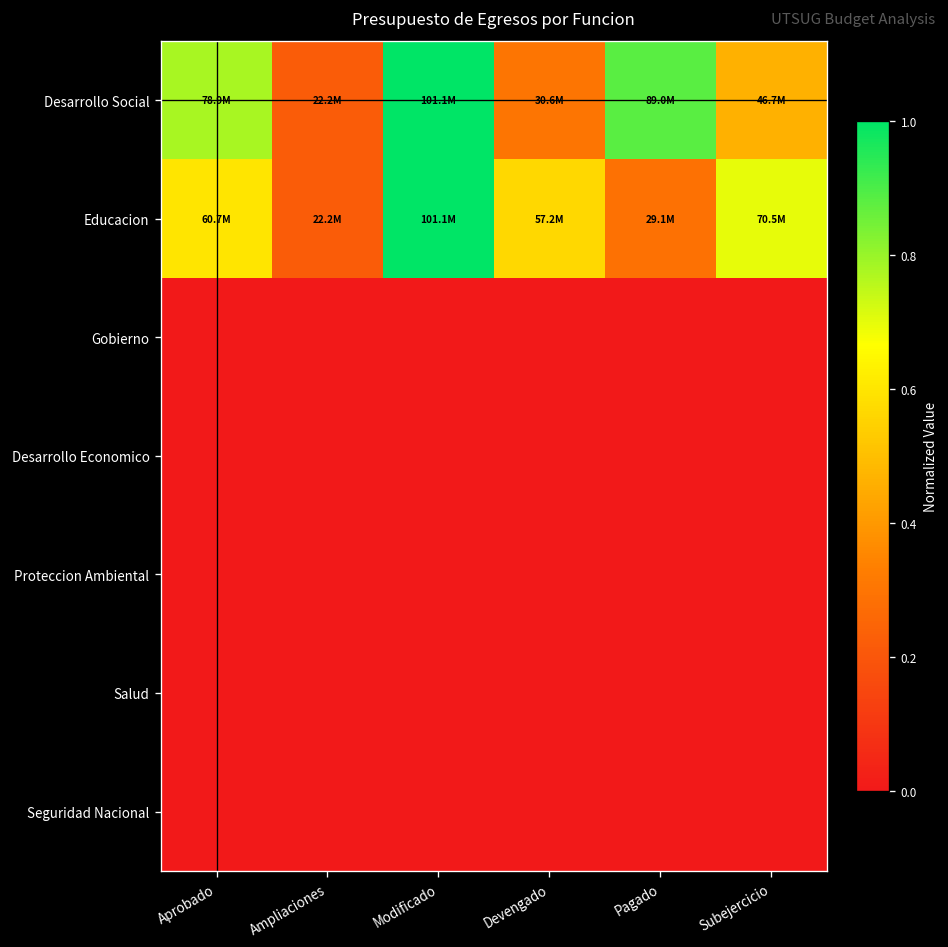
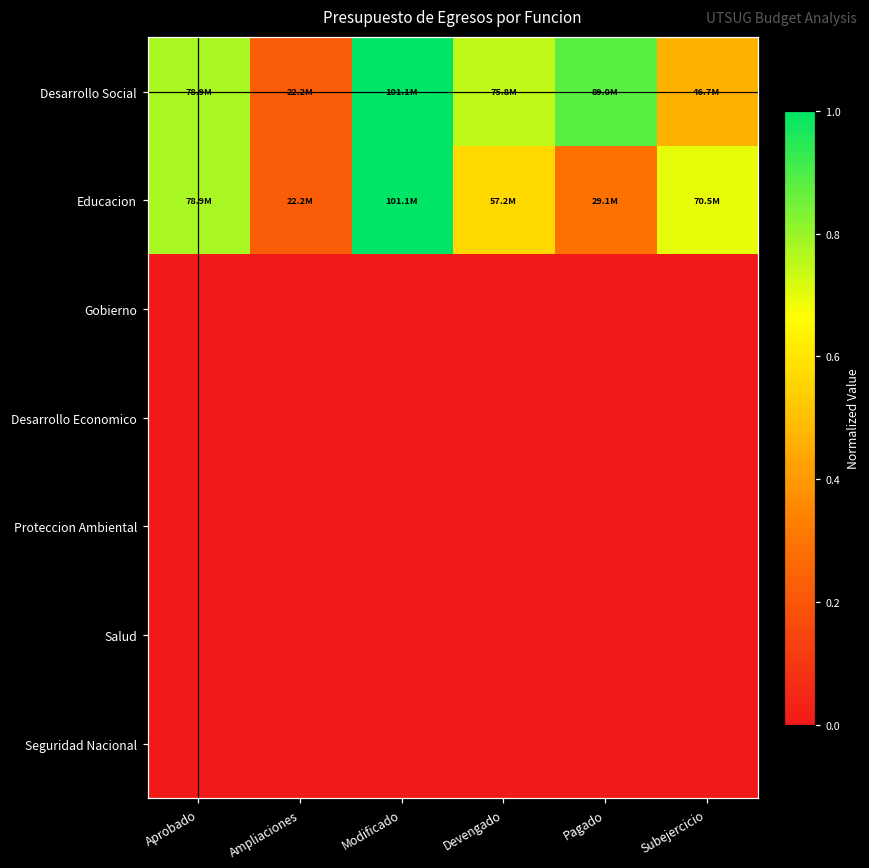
Desarrollo Social, Devengado: 30.6M -> 75.8M
Educacion, Aprobado: 60.7M -> 78.9M
